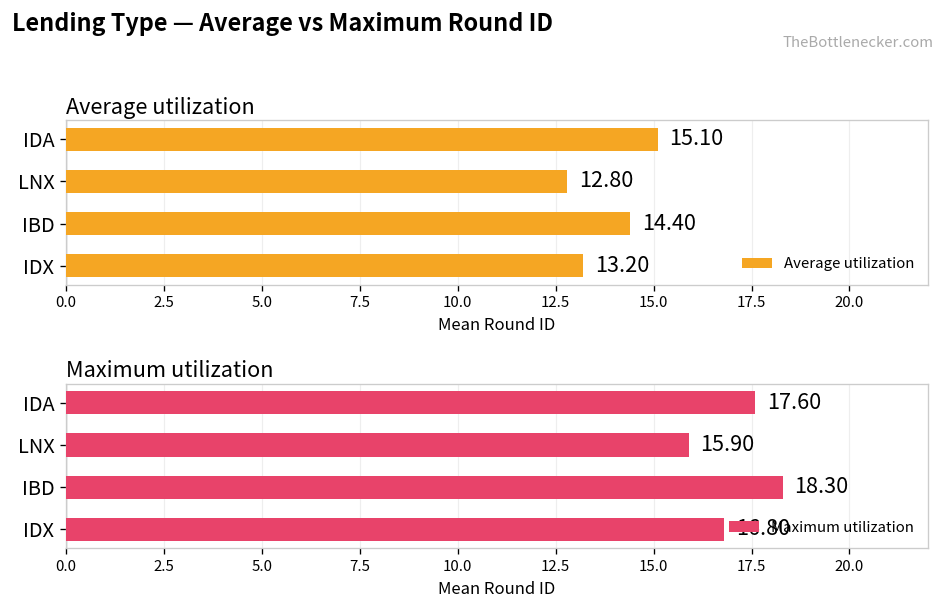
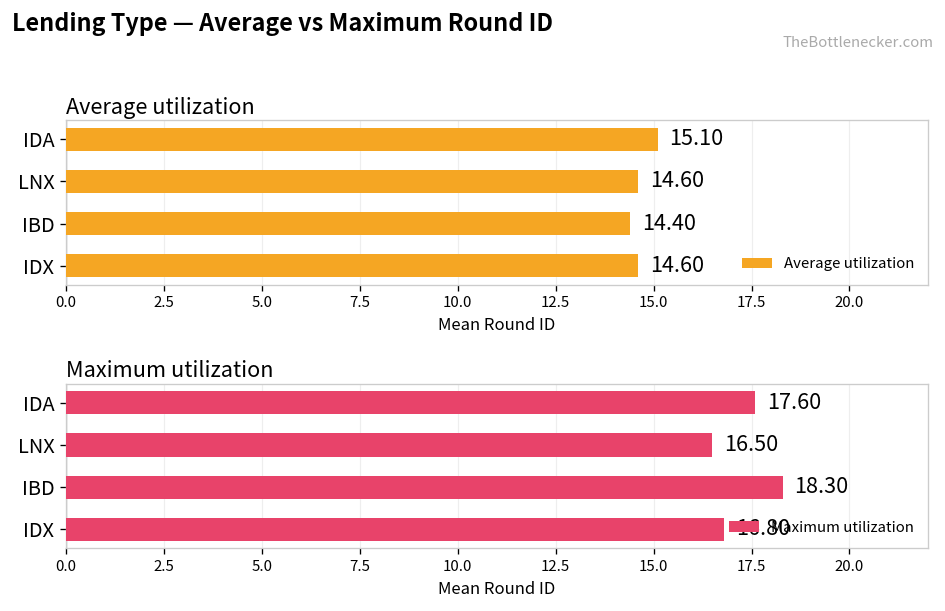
Average utilization, LNX: 12.80 -> 14.60
Average utilization, IDX: 13.20 -> 14.60
Maximum utilization, LNX: 15.90 -> 16.50
